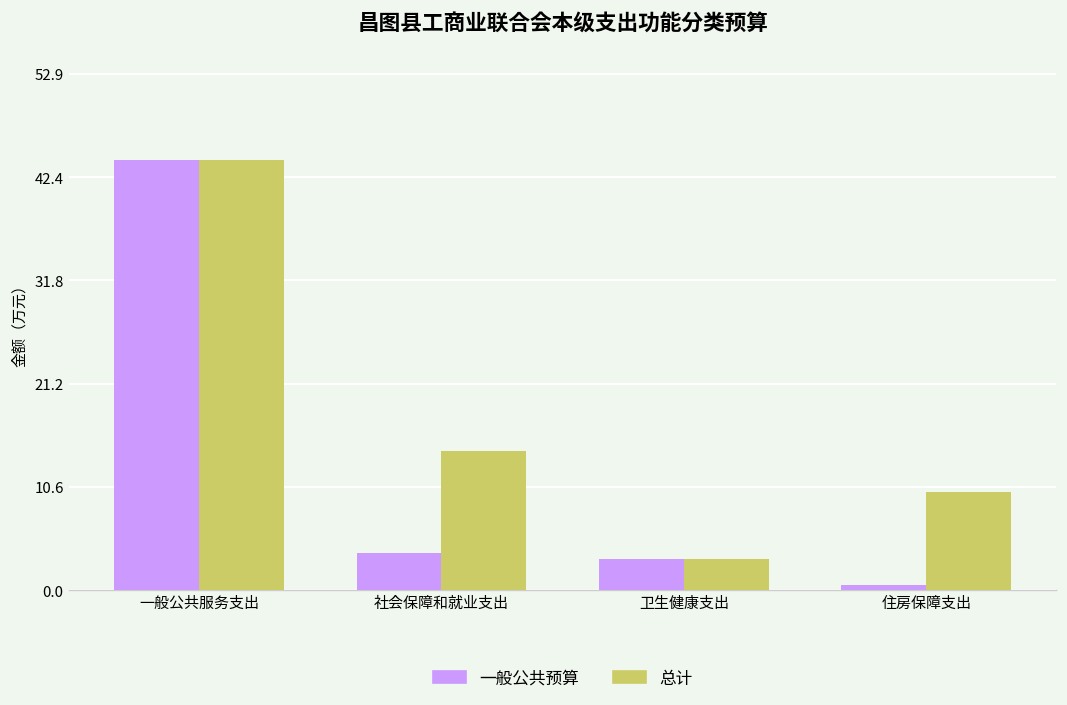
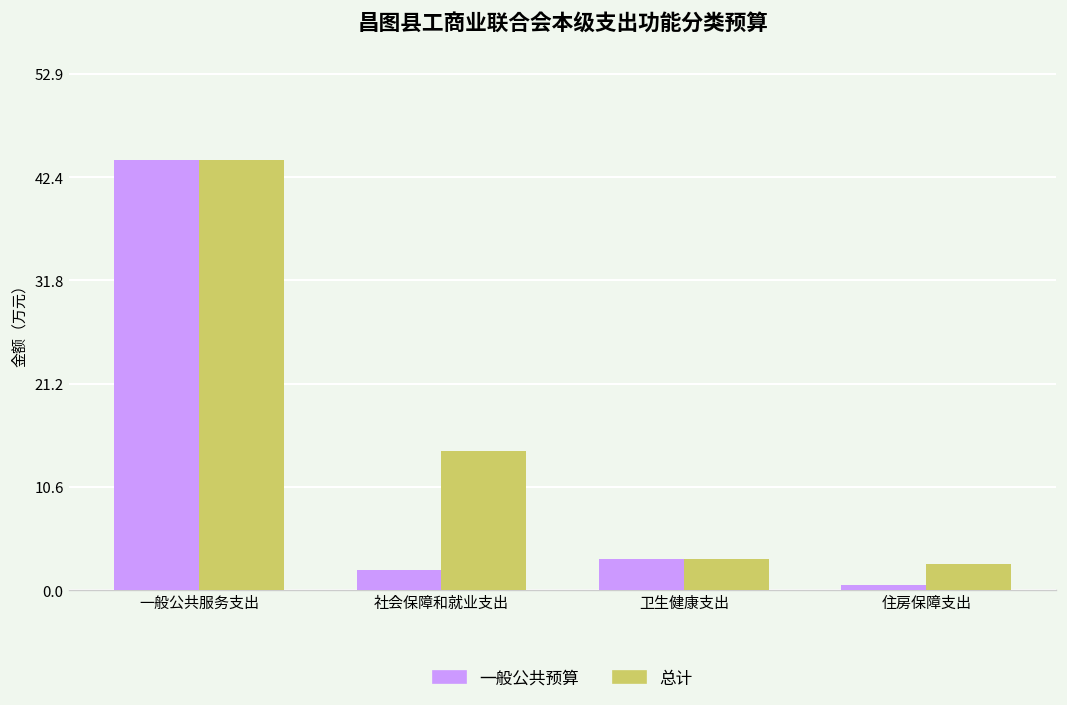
一般公共预算, 社会保障和就业支出: 4 -> 2
总计, 住房保障支出: 10 -> 3
